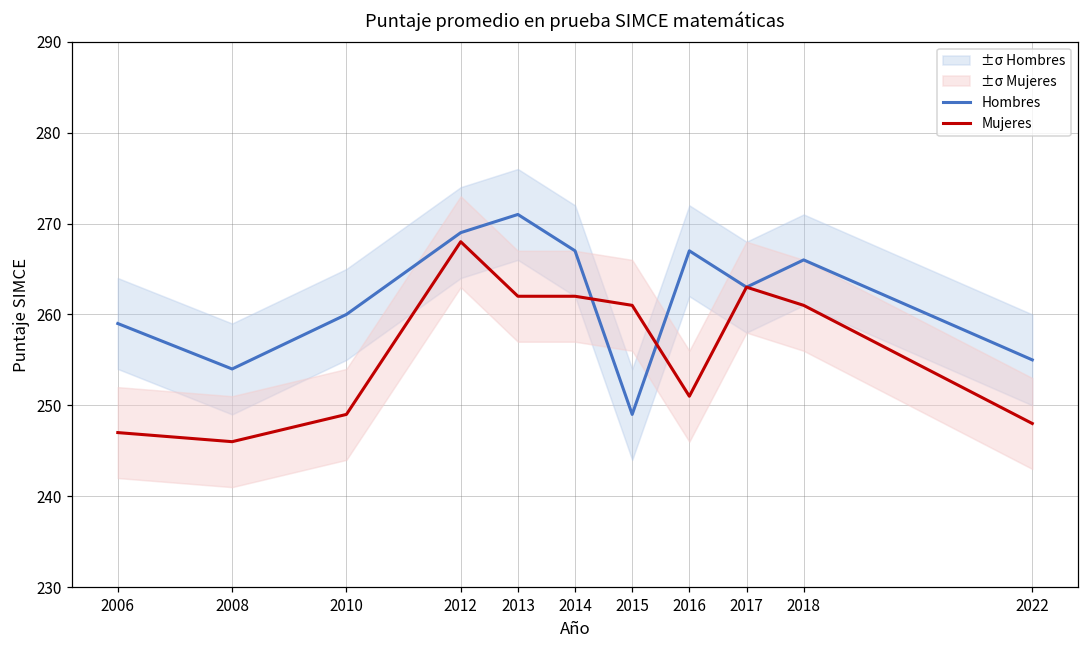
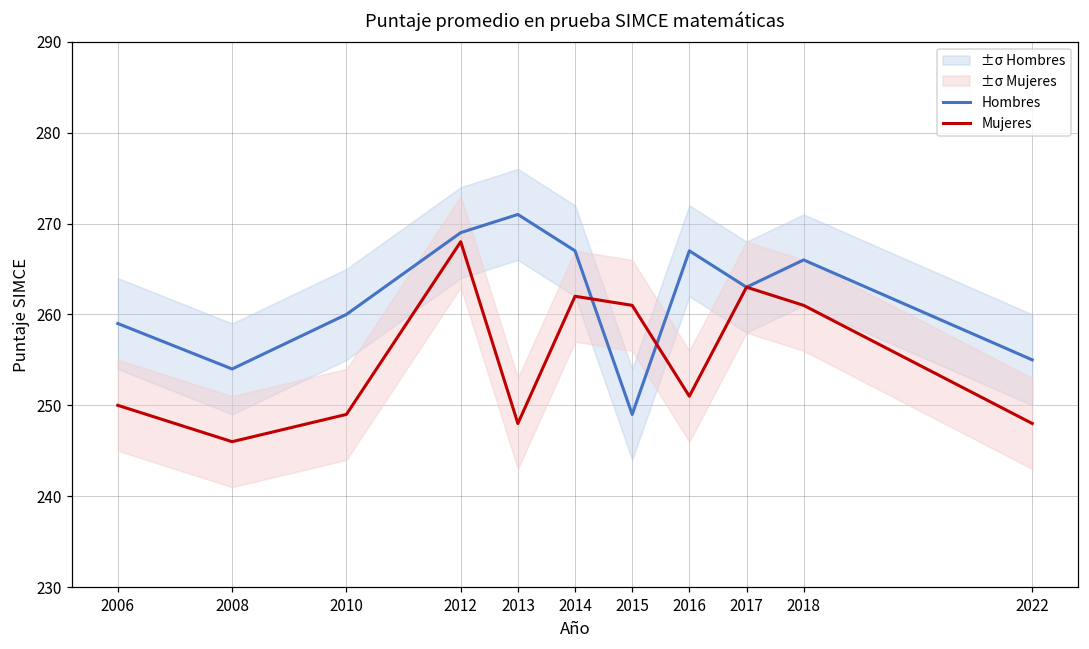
Mujeres, 2006: 247 -> 250
Mujeres, 2013: 262 -> 248
